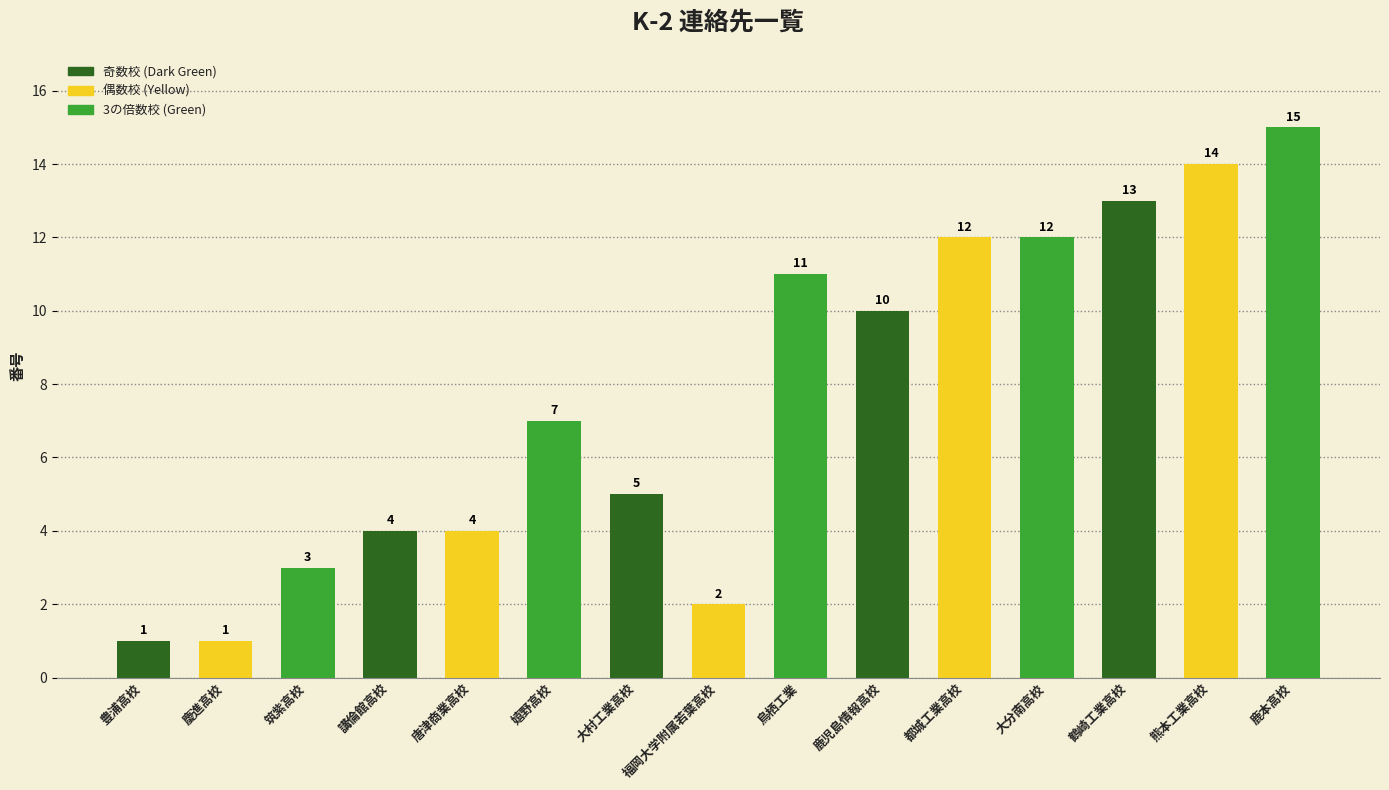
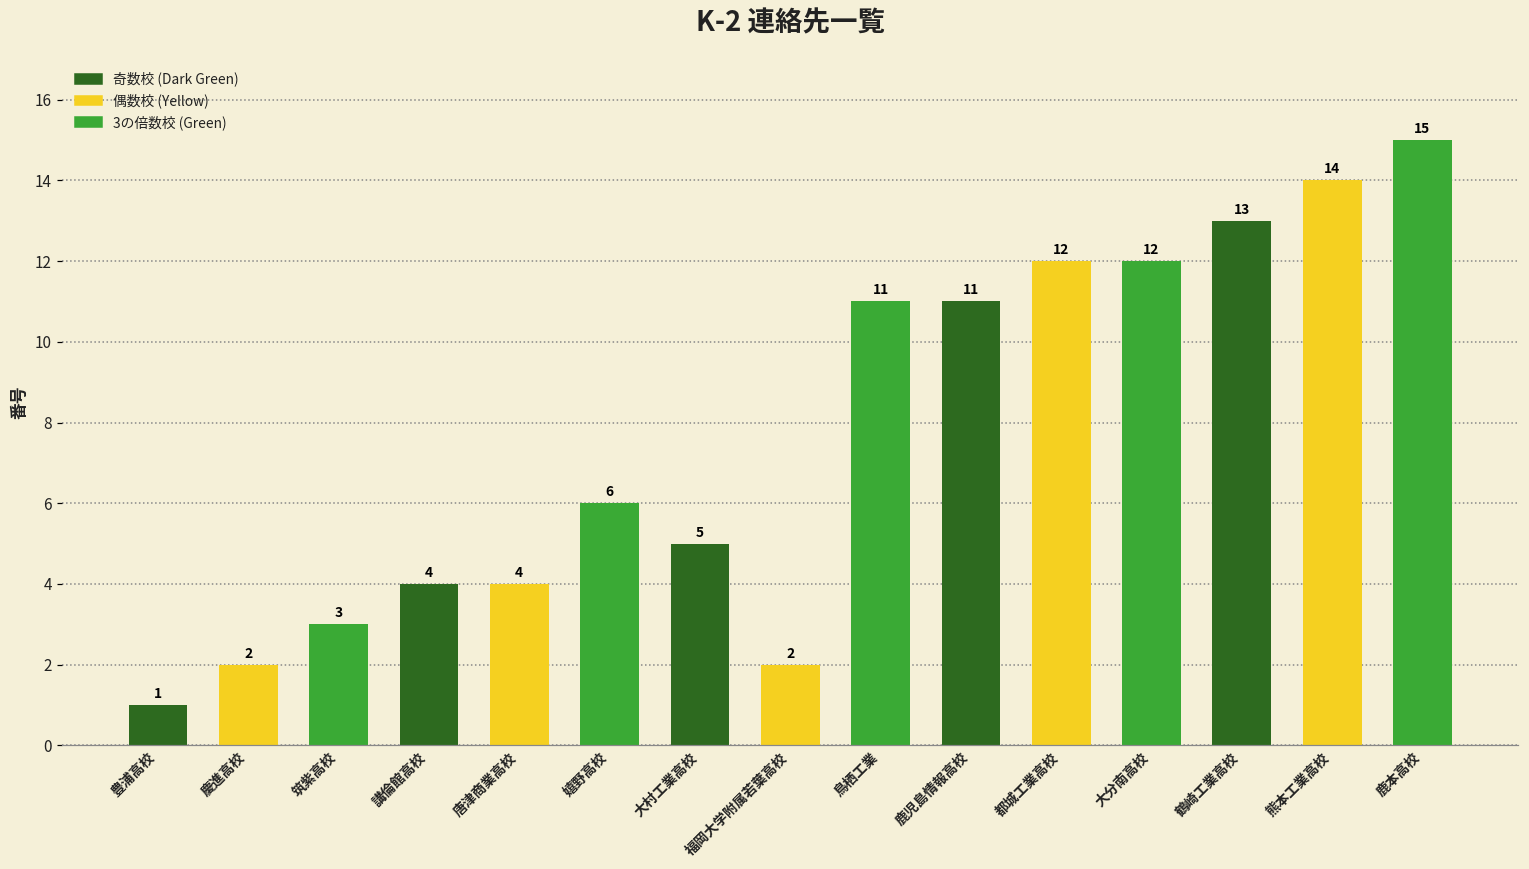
慶進高校: 1 -> 2
嬉野高校: 7 -> 6
鹿児島情報高校: 10 -> 11
